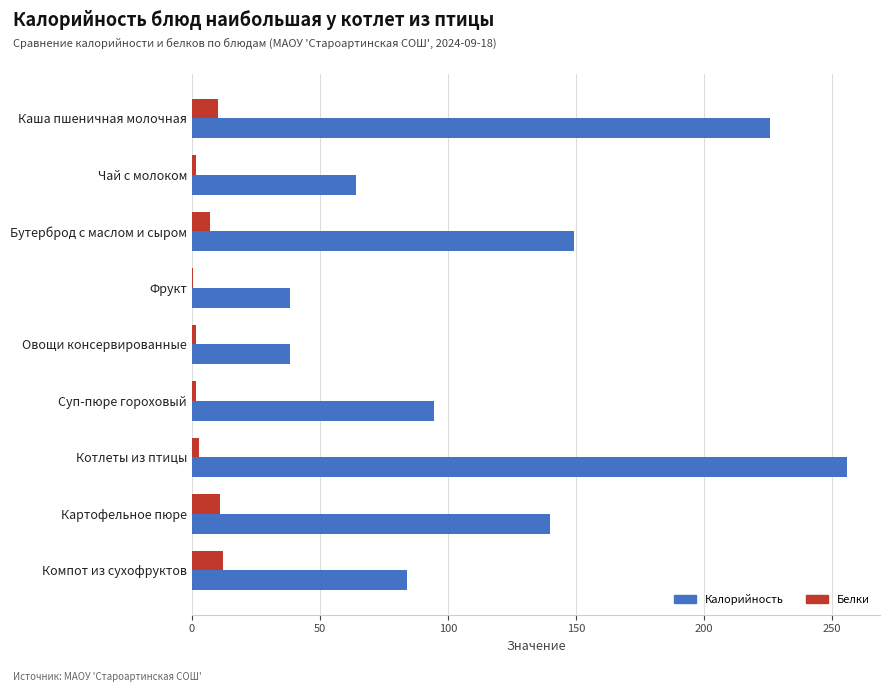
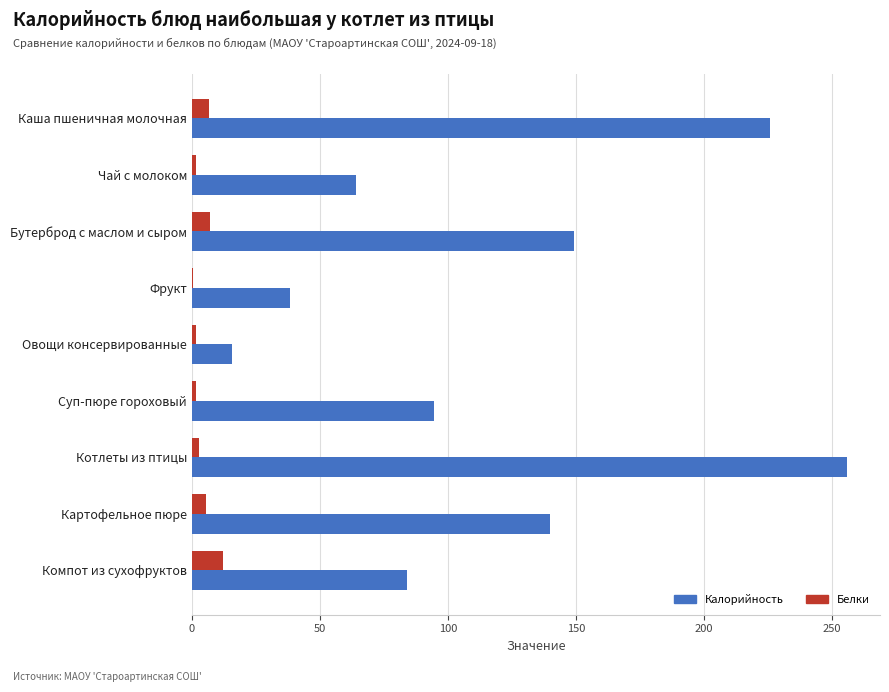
Белки, Каша пшеничная молочная: 10 -> 7
Калорийность, Овощи консервированные: 38 -> 15
Белки, Картофельное пюре: 11 -> 5
